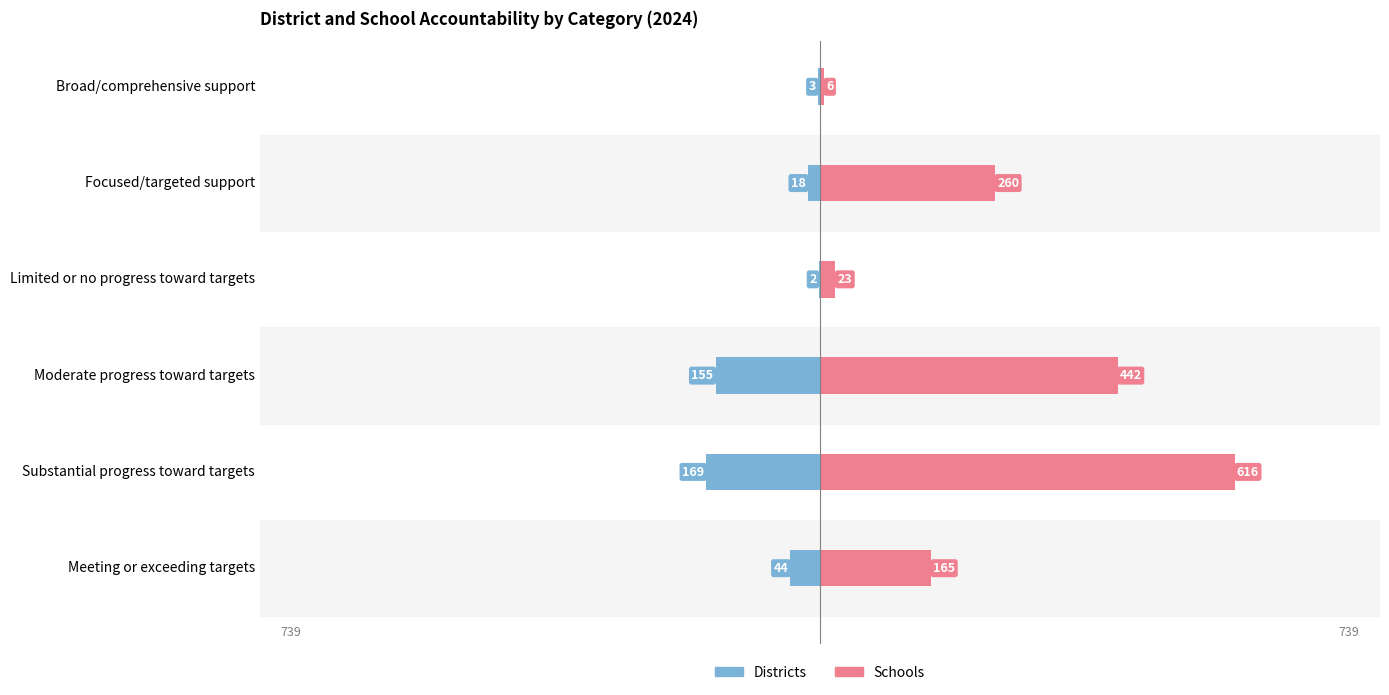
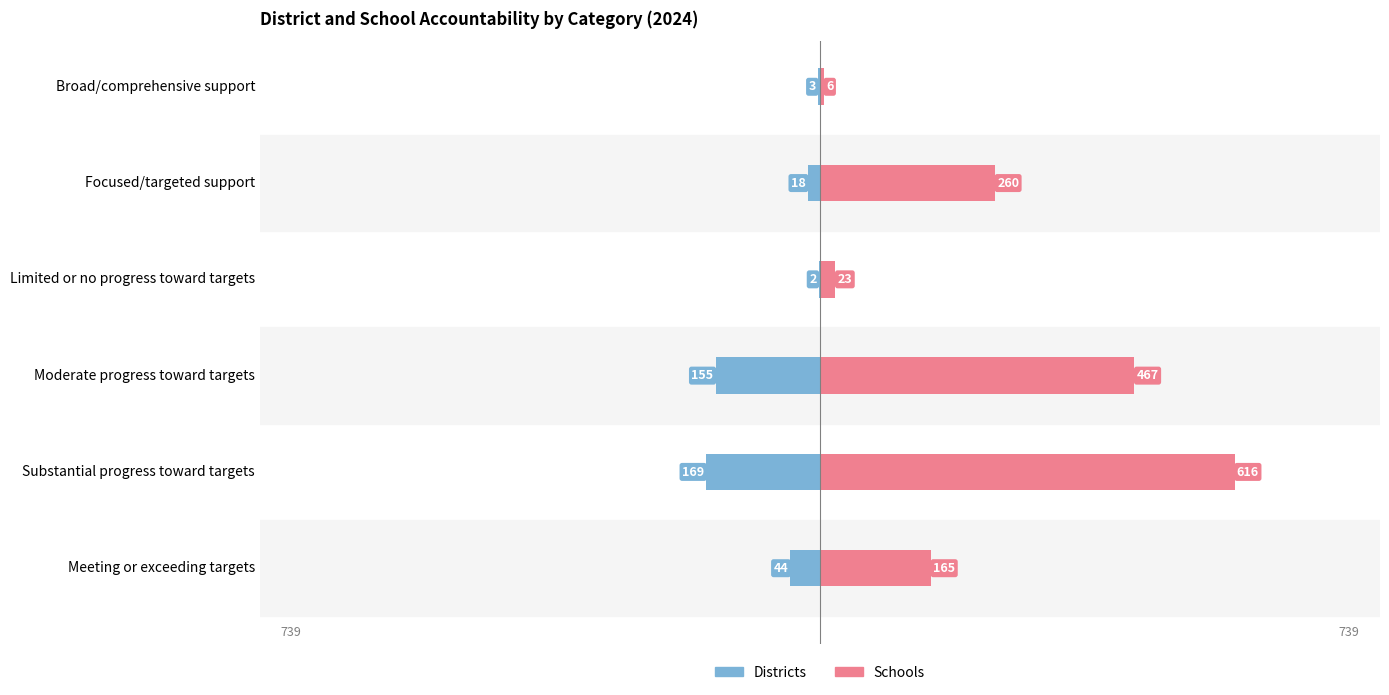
Schools, Moderate progress toward targets: 442 -> 467
